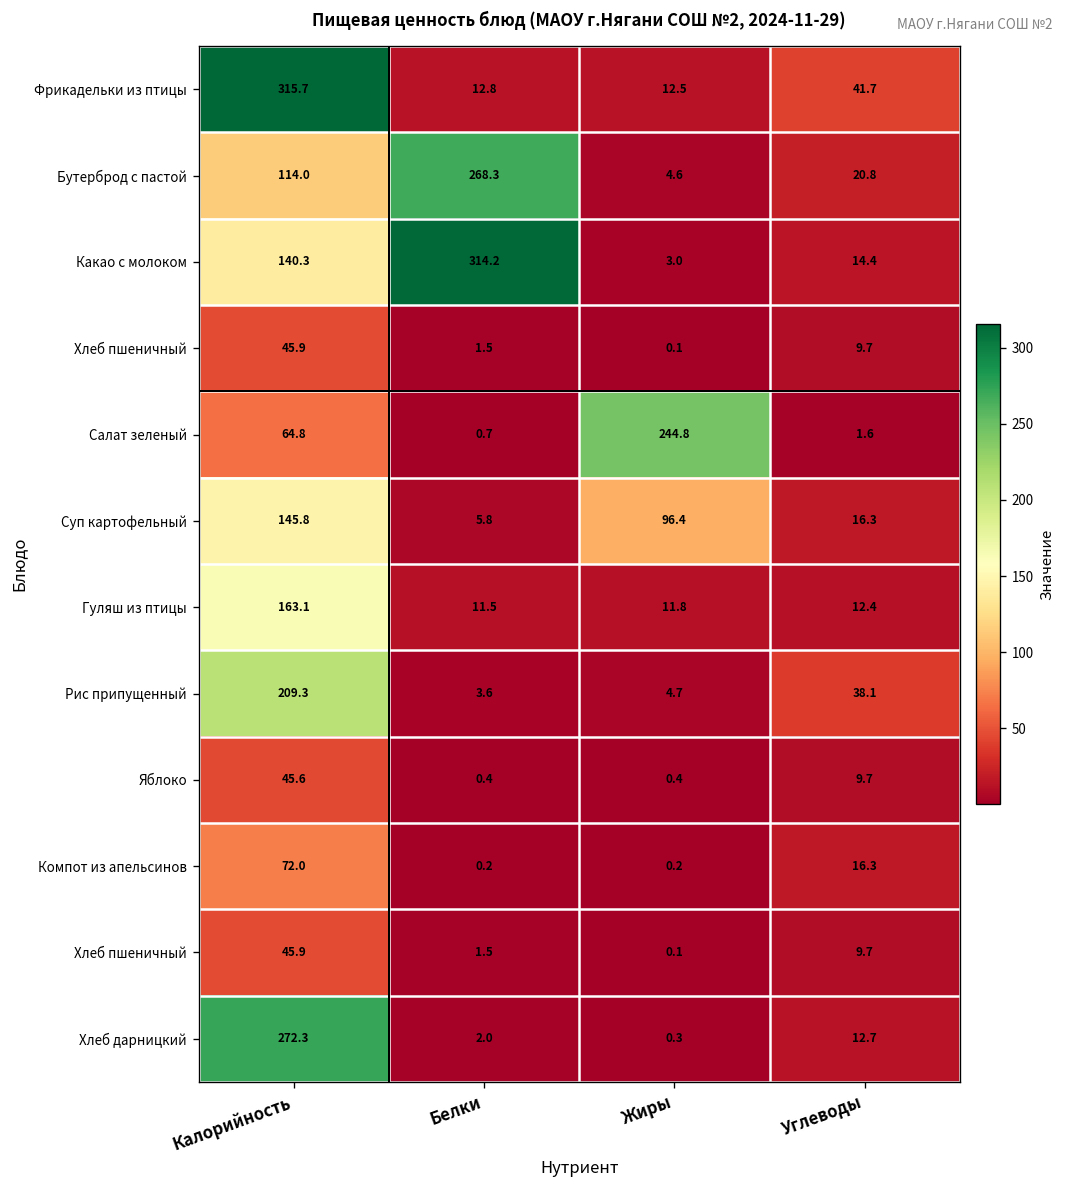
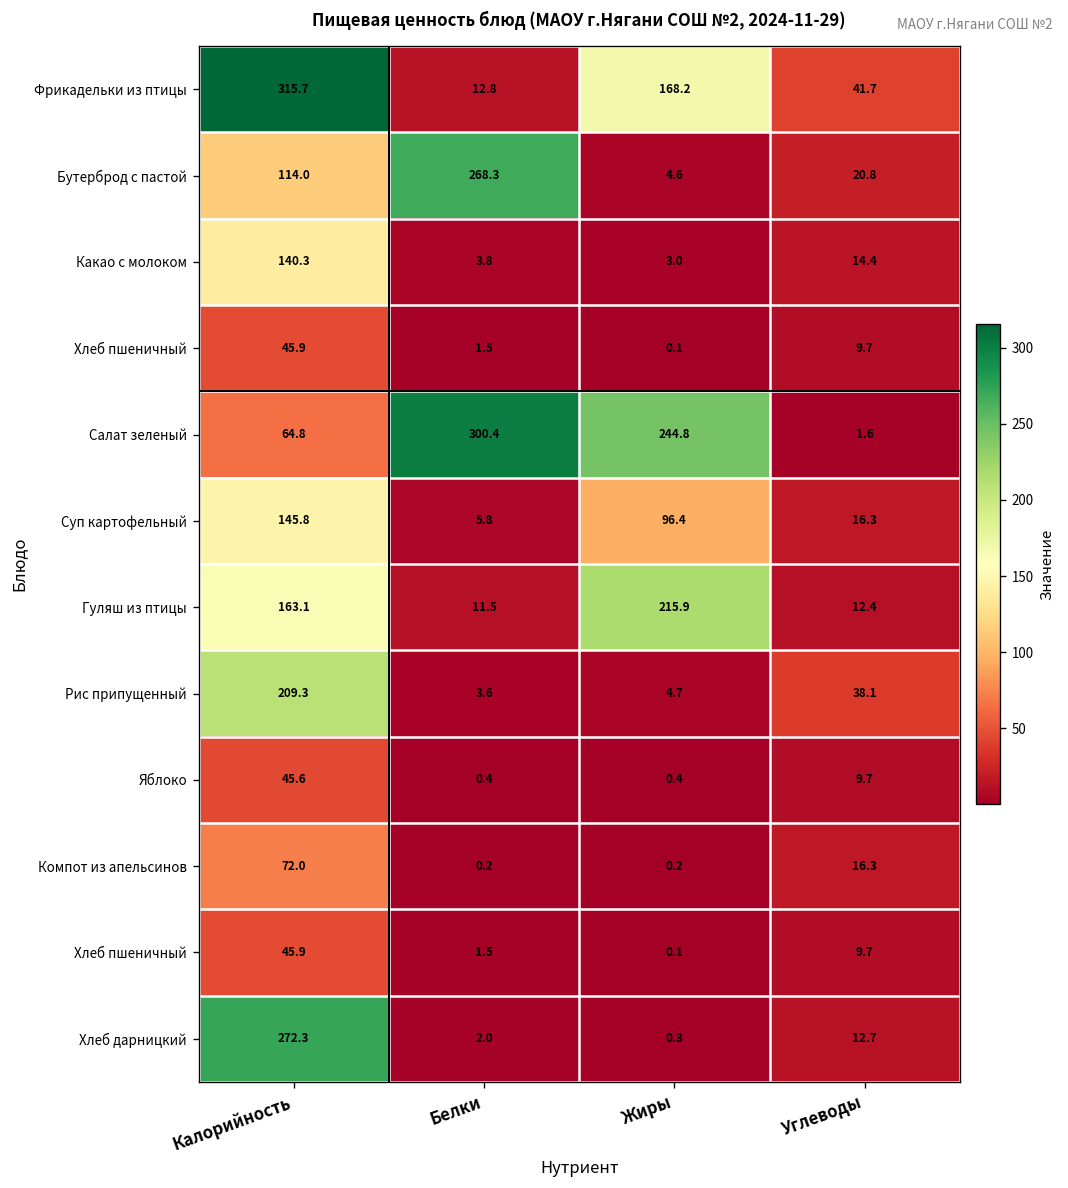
Фрикадельки из птицы, Жиры: 12.5 -> 168.2
Какао с молоком, Белки: 314.2 -> 3.8
Салат зеленый, Белки: 0.7 -> 300.4
Гуляш из птицы, Жиры: 11.8 -> 215.9
